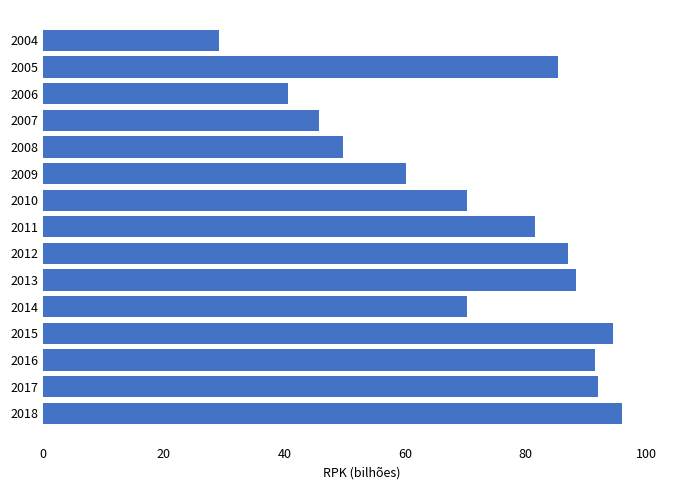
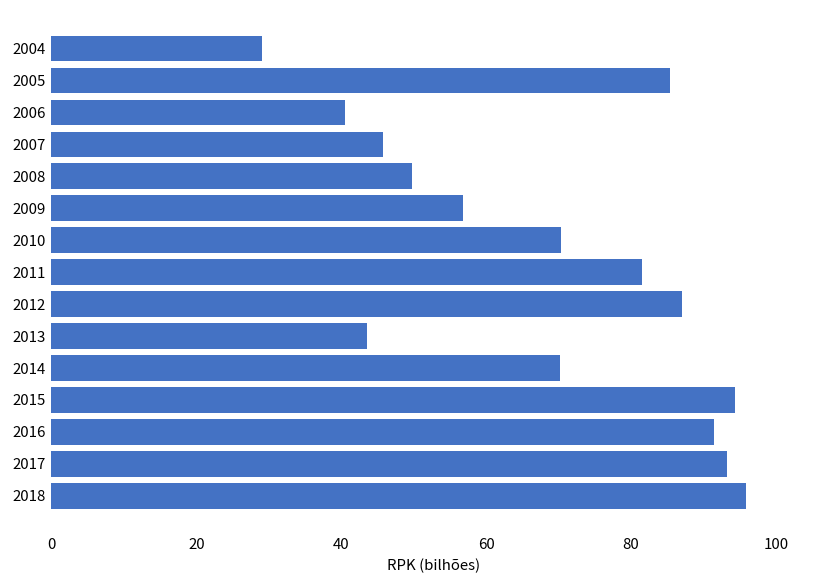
2009: 60 -> 57
2013: 88 -> 44
2017: 92 -> 93
